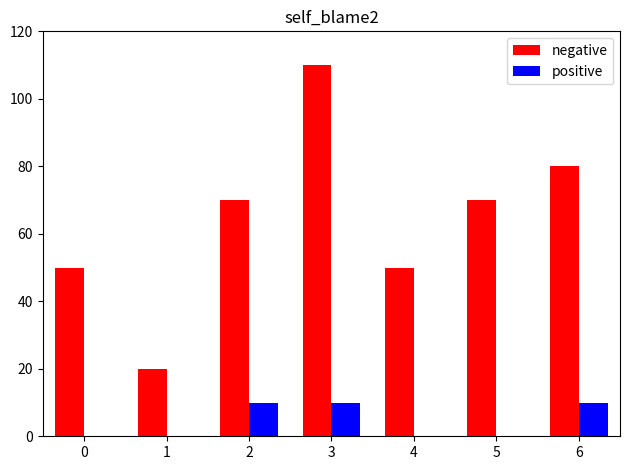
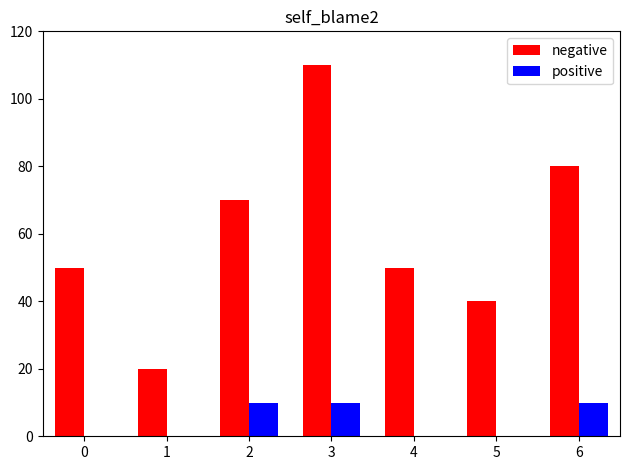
negative, 5: 70 -> 40
